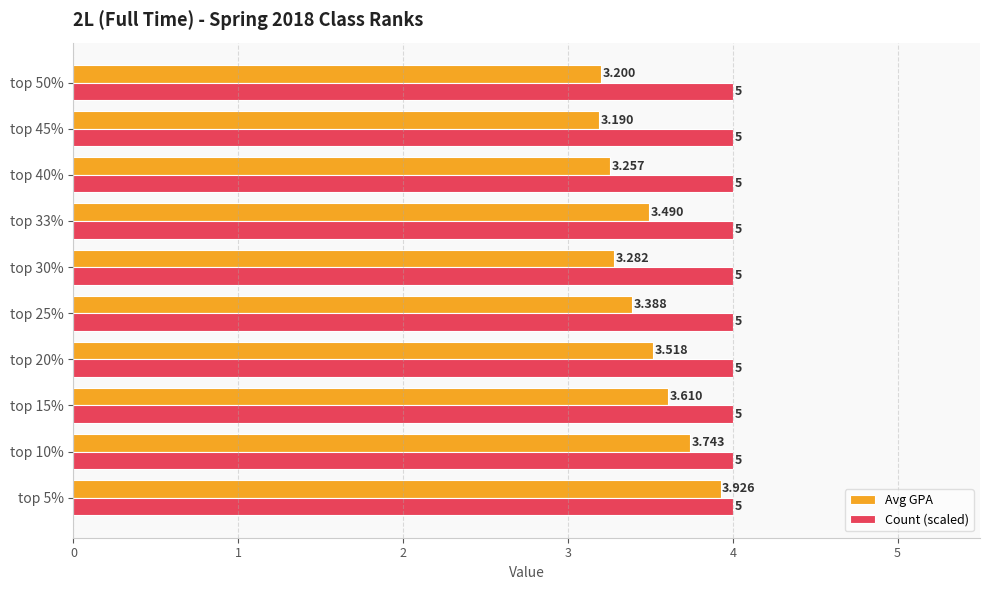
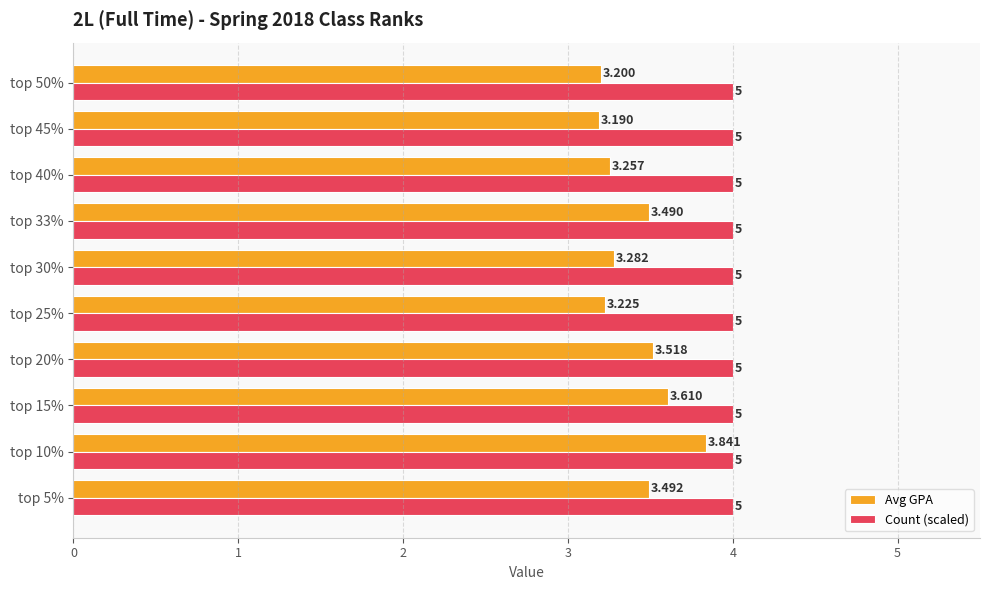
Avg GPA, top 25%: 3.388 -> 3.225
Avg GPA, top 10%: 3.743 -> 3.841
Avg GPA, top 5%: 3.926 -> 3.492
